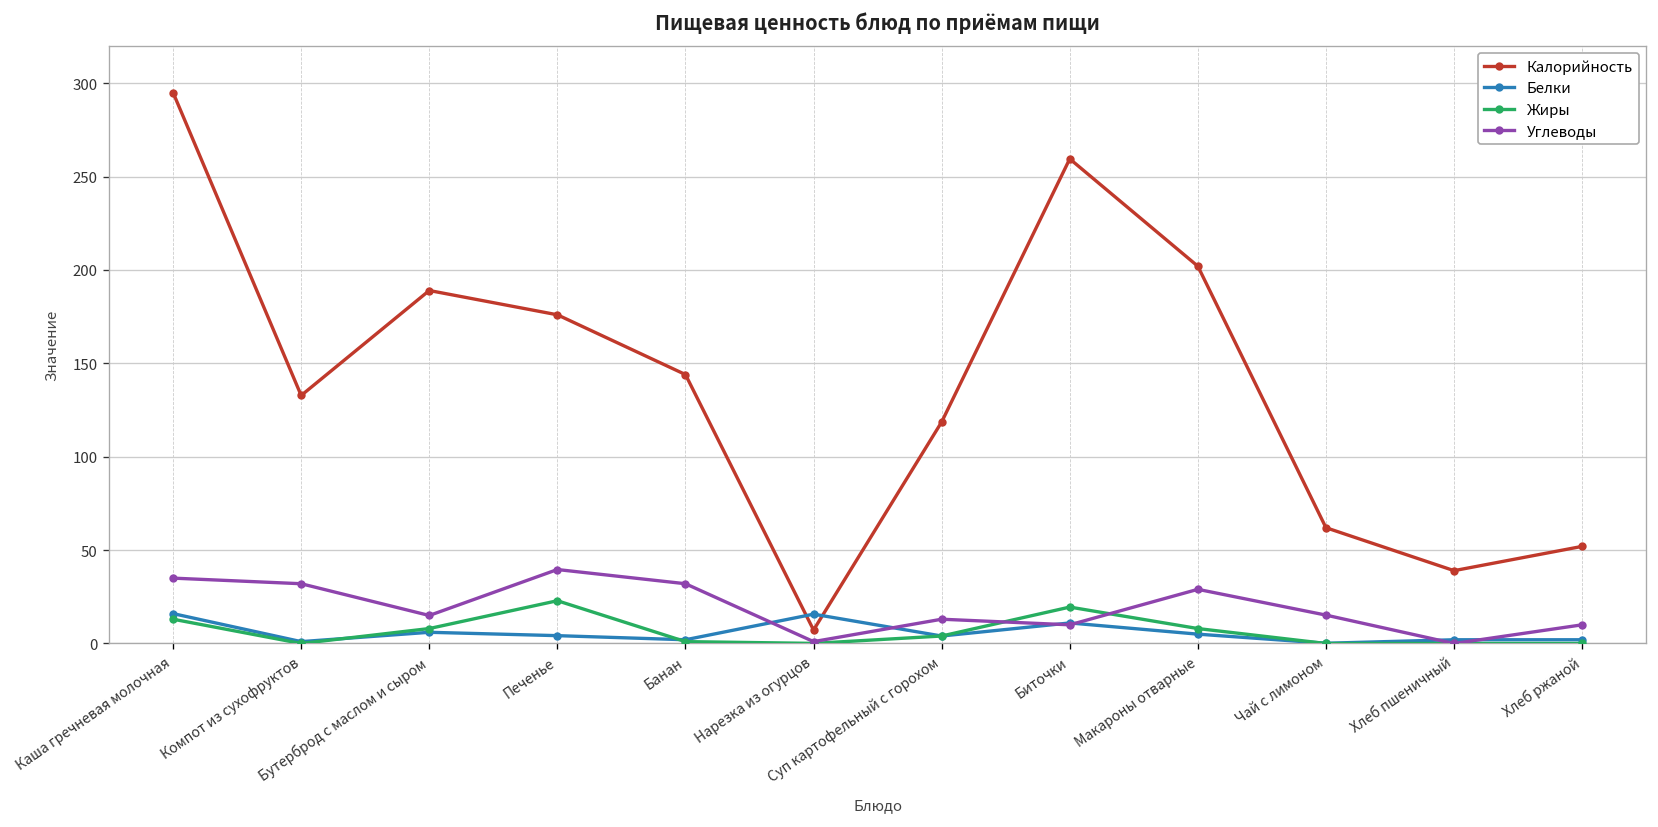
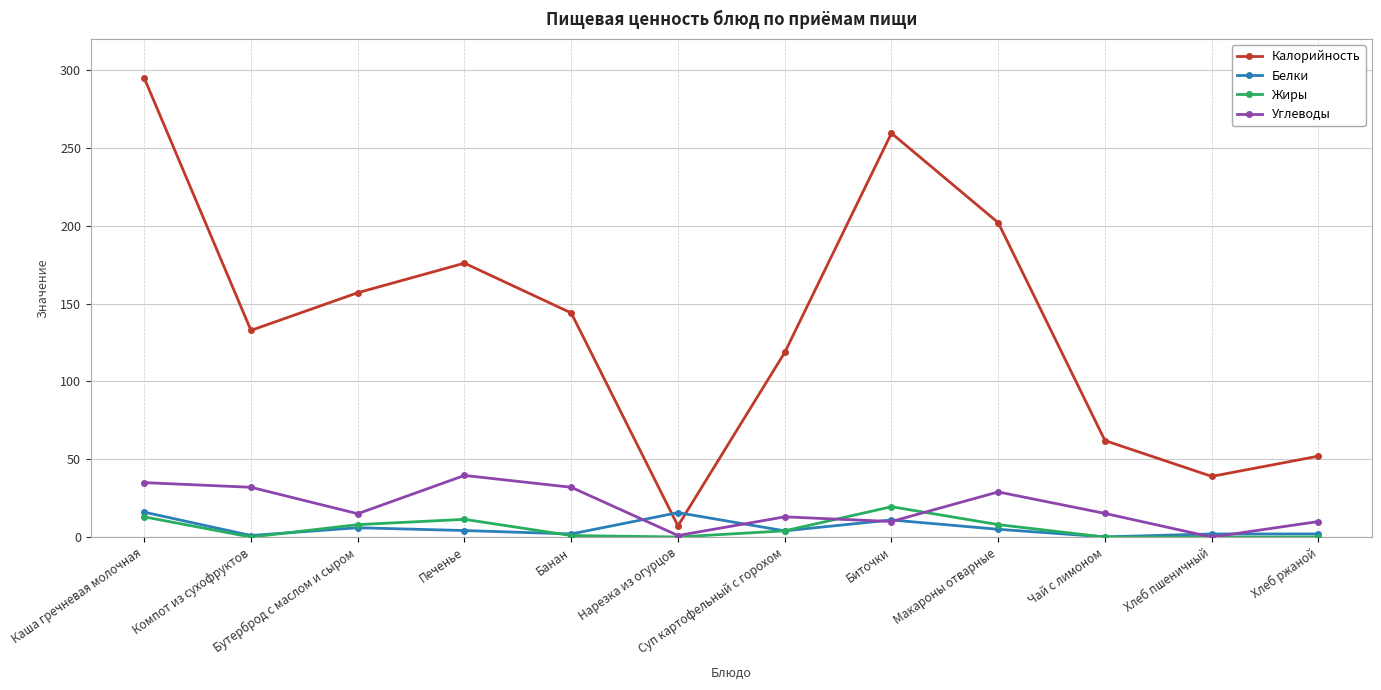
Калорийность, Бутерброд с маслом и сыром: 189 -> 157
Жиры, Печенье: 23 -> 11
